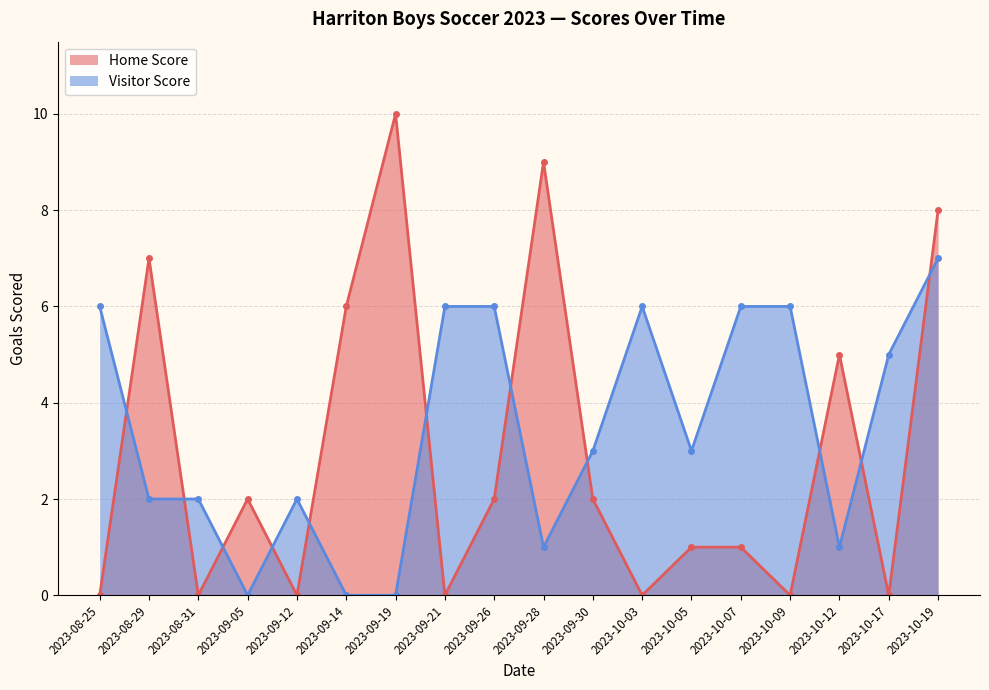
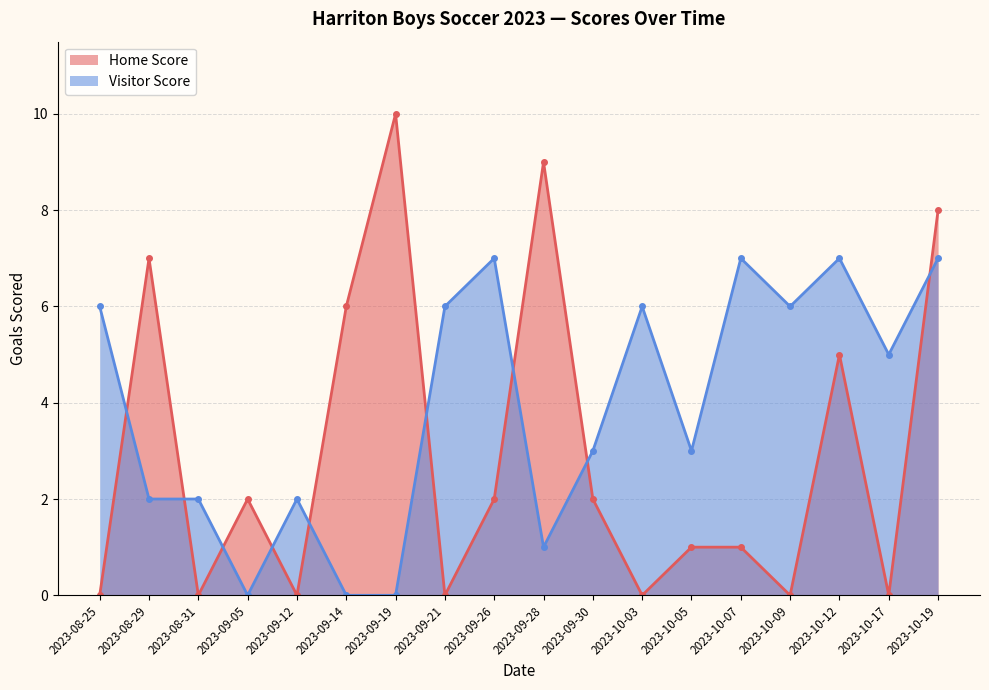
Visitor Score, 2023-09-26: 6 -> 7
Visitor Score, 2023-10-07: 6 -> 7
Visitor Score, 2023-10-12: 1 -> 7
